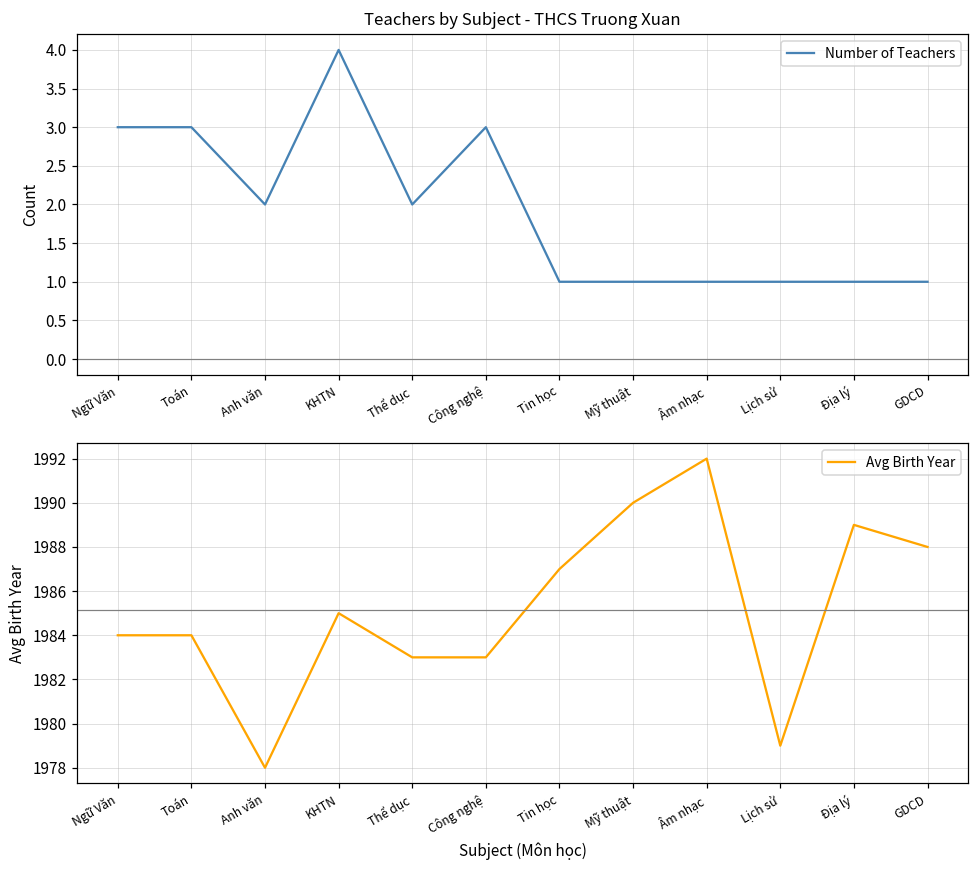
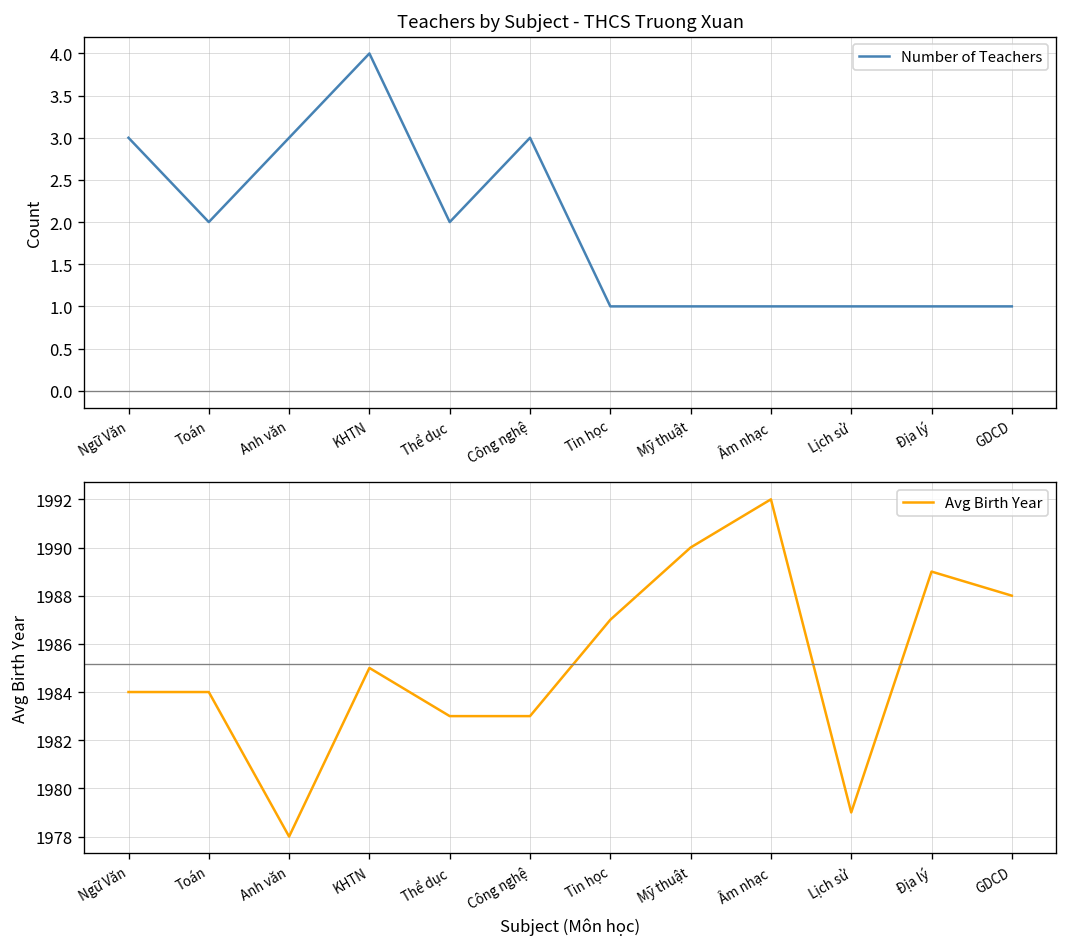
Teachers by Subject - THCS Truong Xuan, Toán: 3 -> 2
Teachers by Subject - THCS Truong Xuan, Anh văn: 2 -> 3
